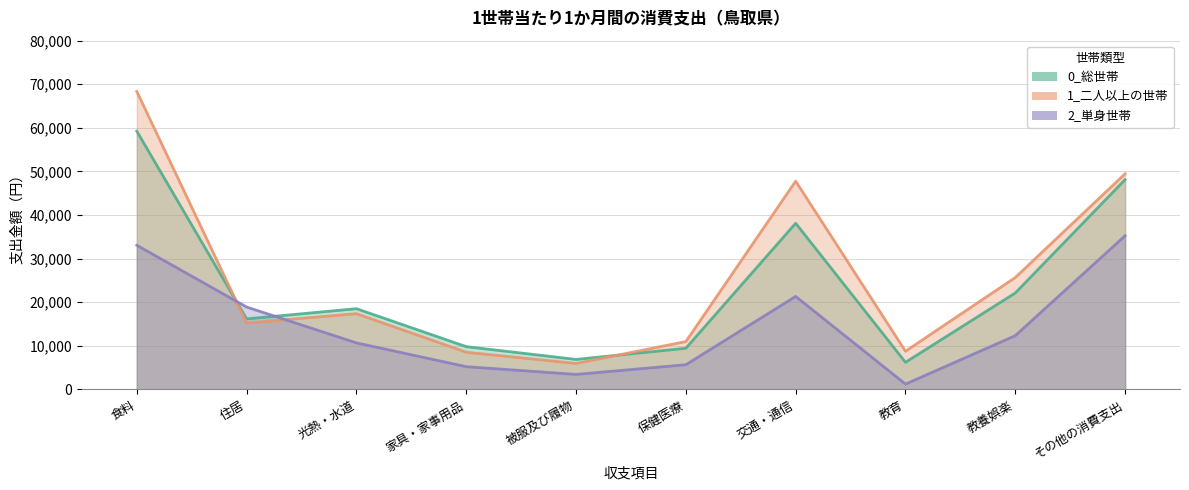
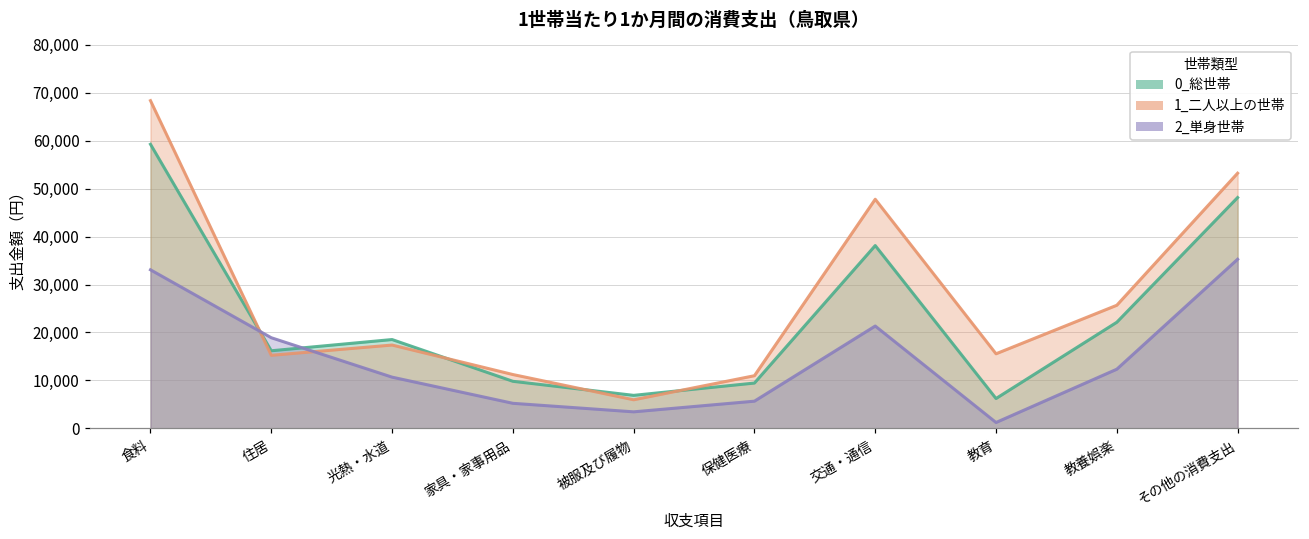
1_二人以上の世帯, 家具・家事用品: 9,000 -> 11,000
1_二人以上の世帯, 教育: 9,000 -> 16,000
1_二人以上の世帯, その他の消費支出: 49,000 -> 53,000
